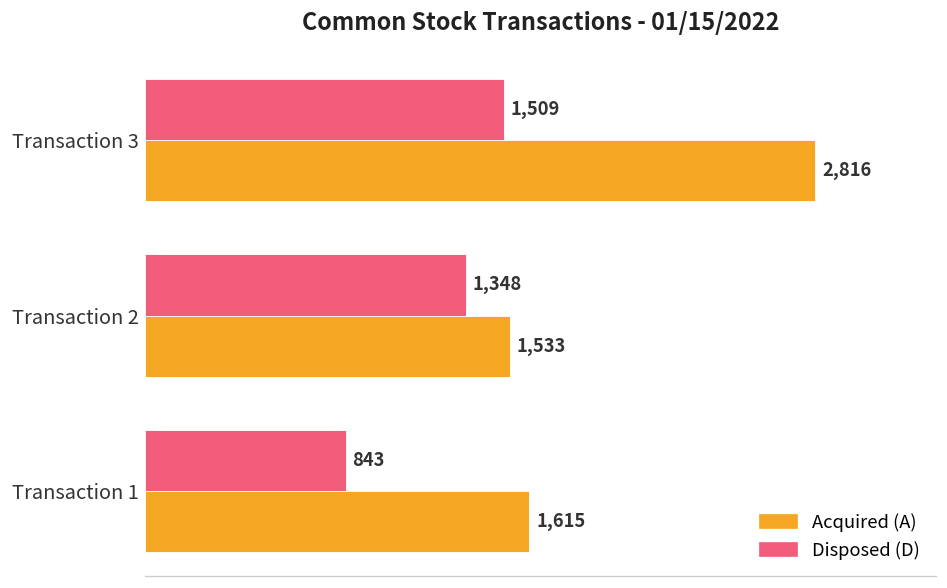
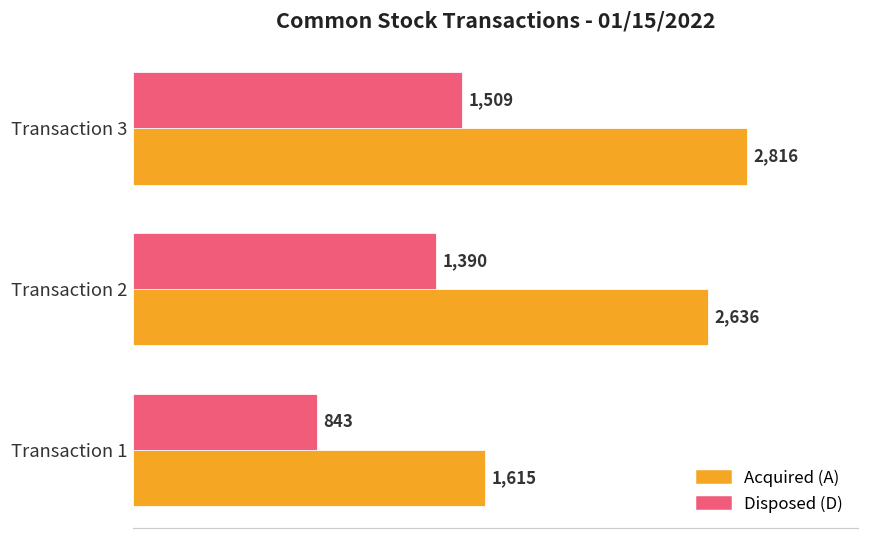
Disposed (D), Transaction 2: 1,348 -> 1,390
Acquired (A), Transaction 2: 1,533 -> 2,636
